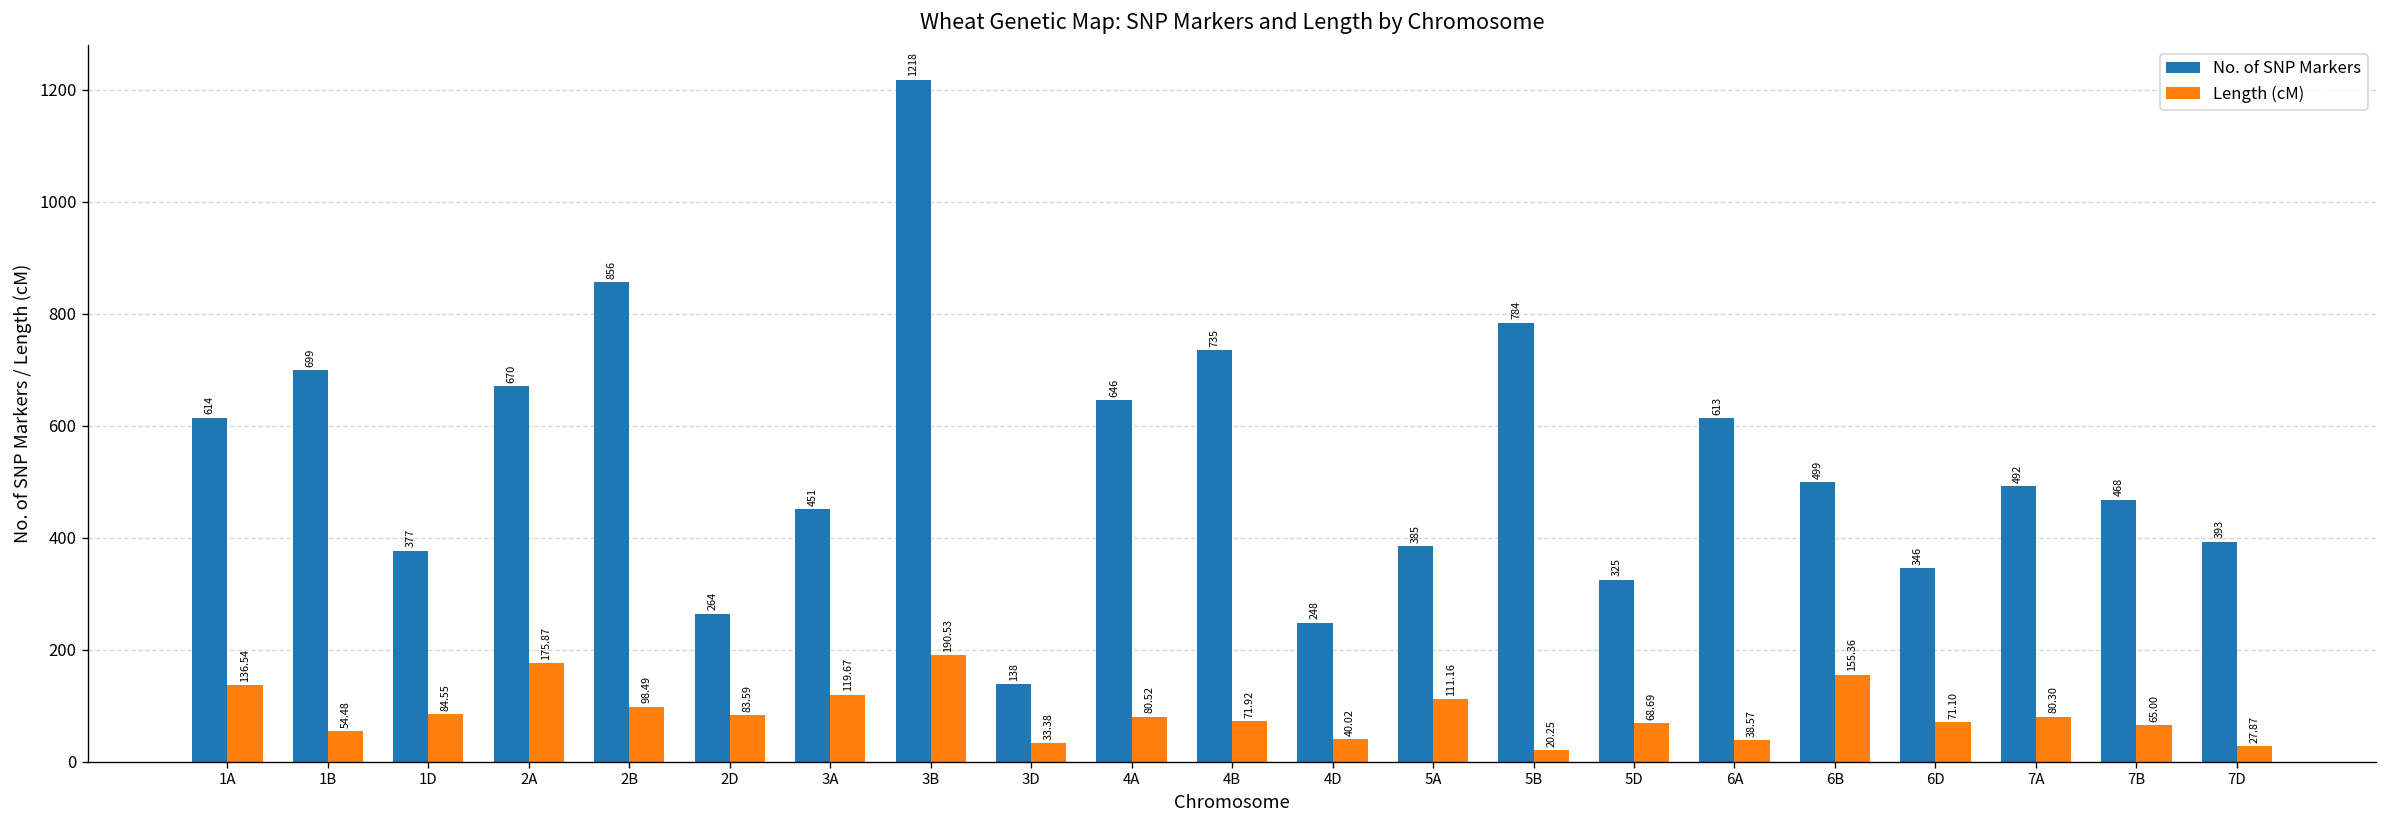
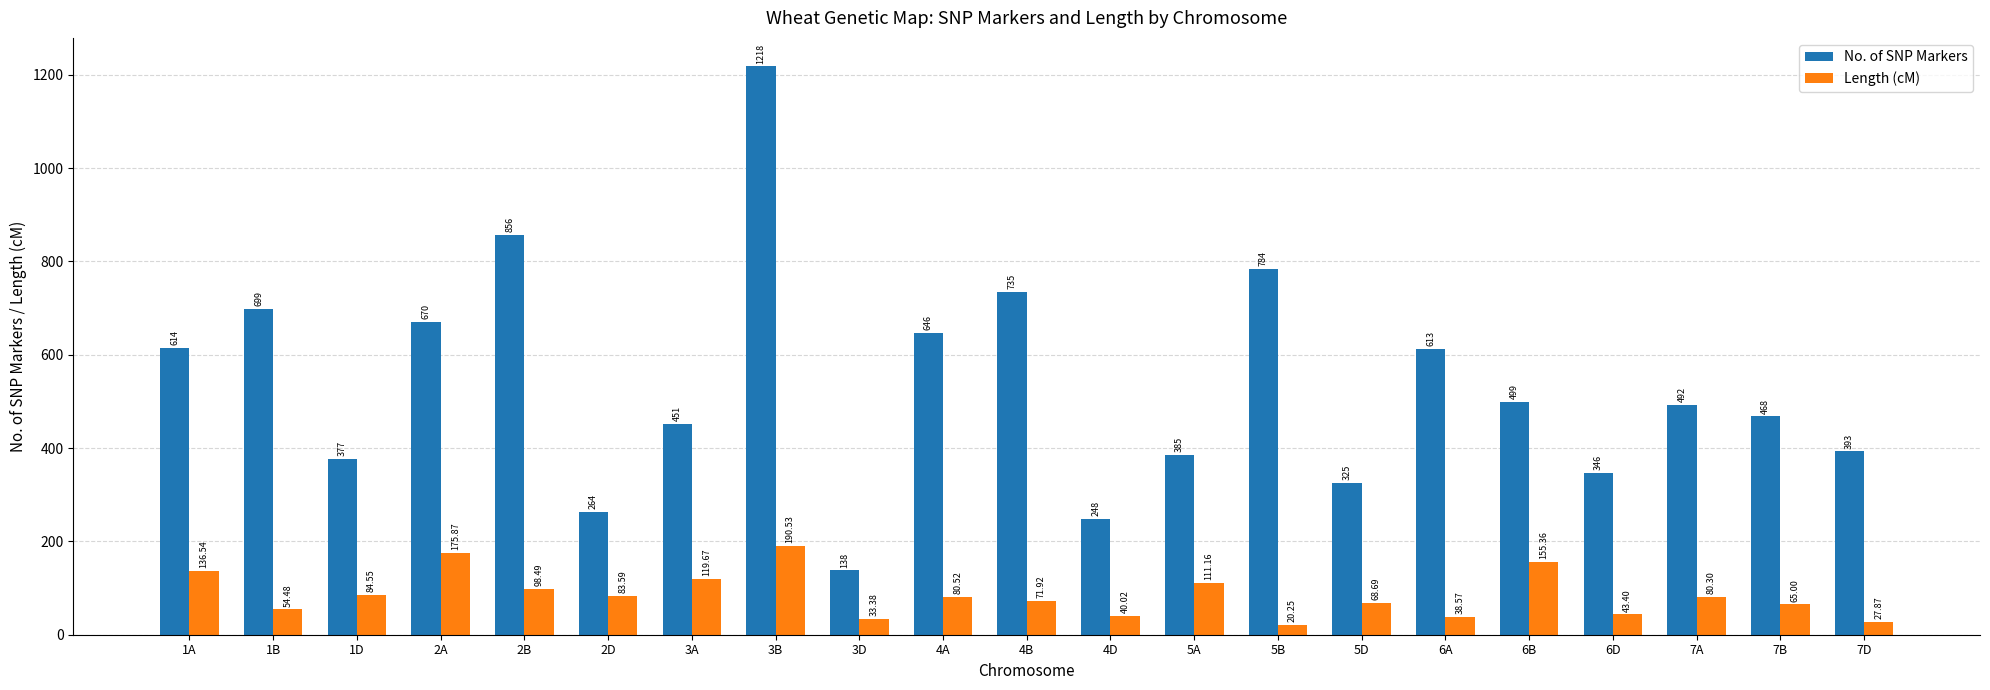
Length (cM), 6D: 71.10 -> 43.40
